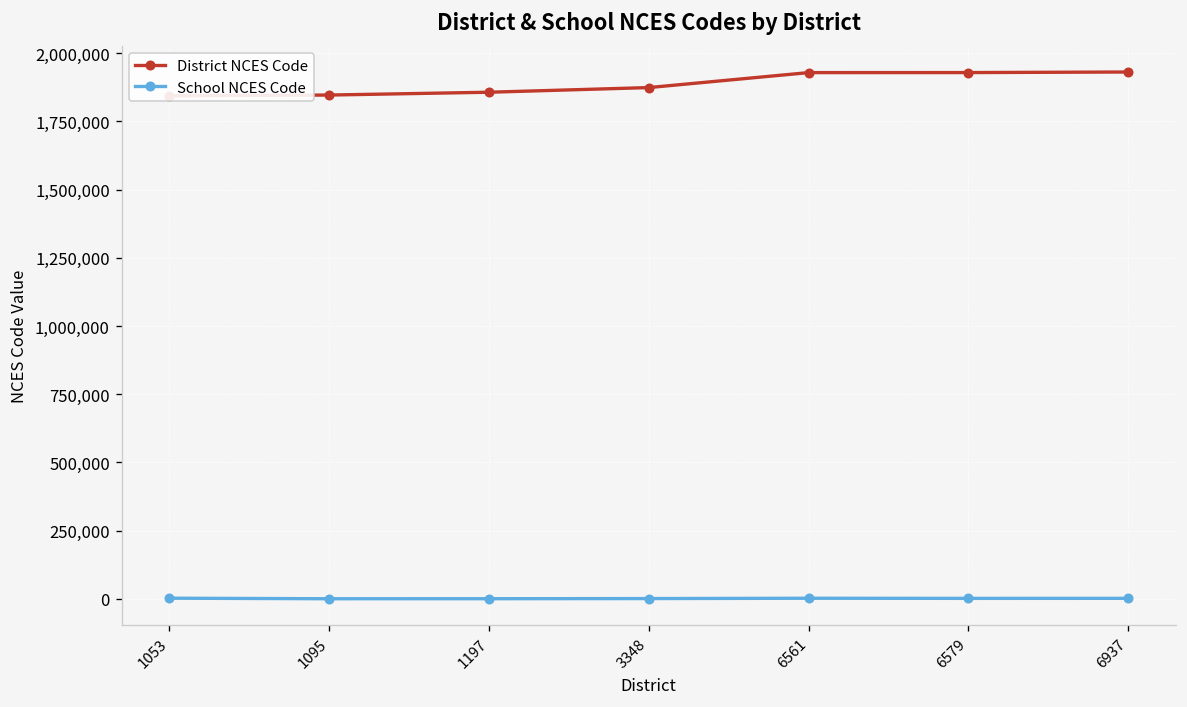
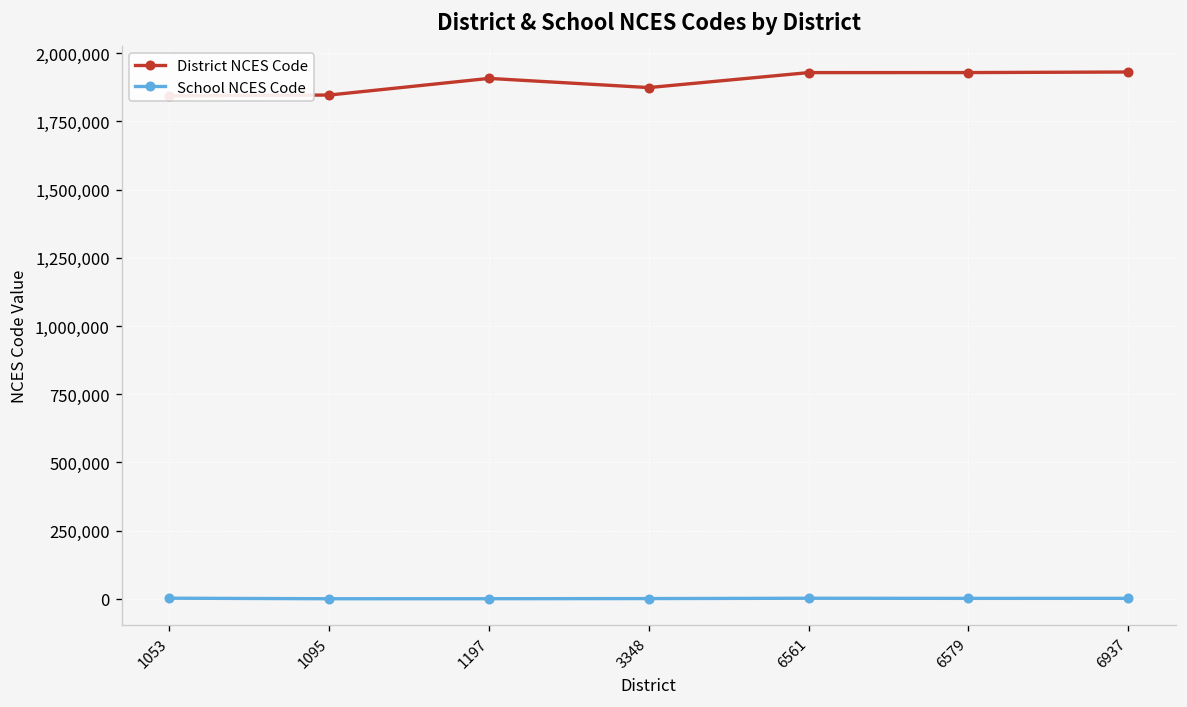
District NCES Code, 1197: 1,860,000 -> 1,910,000
